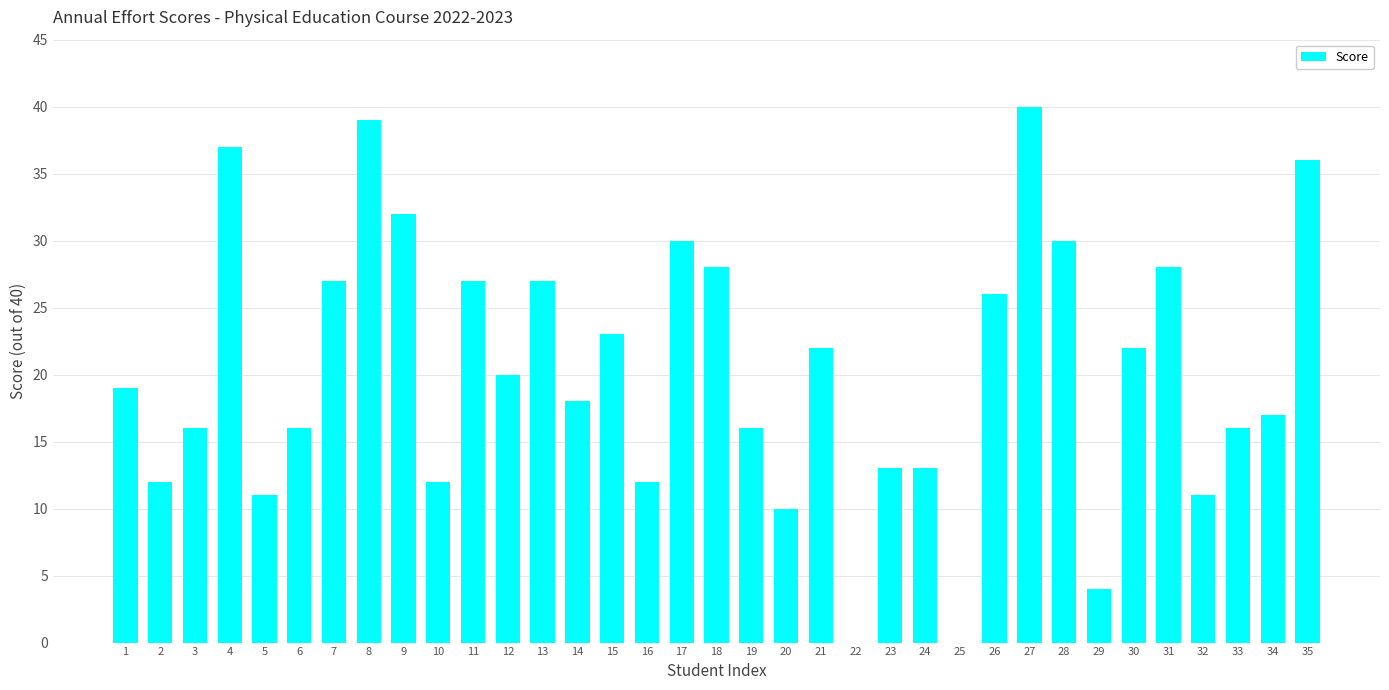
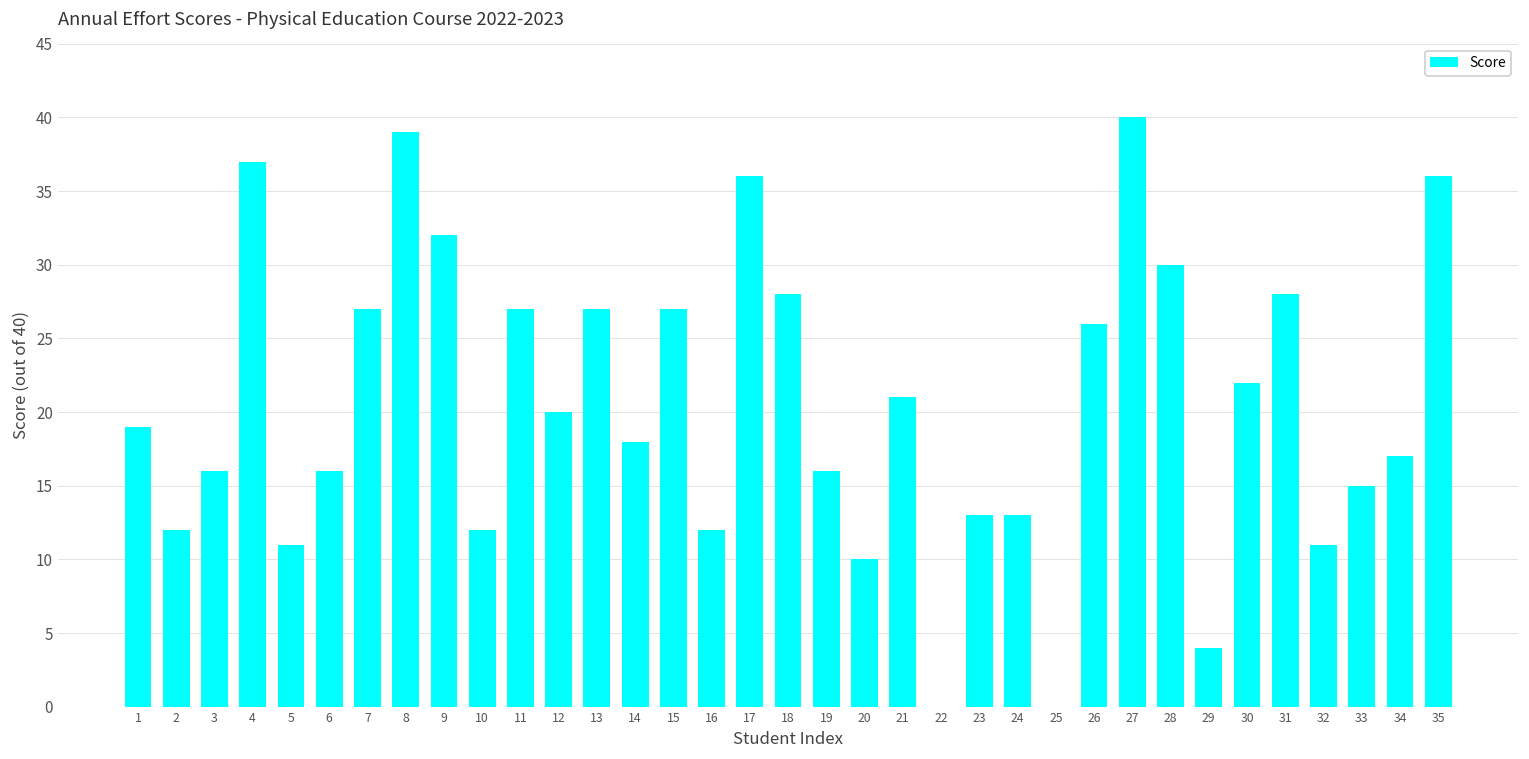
15: 23 -> 27
17: 30 -> 36
21: 22 -> 21
33: 16 -> 15
